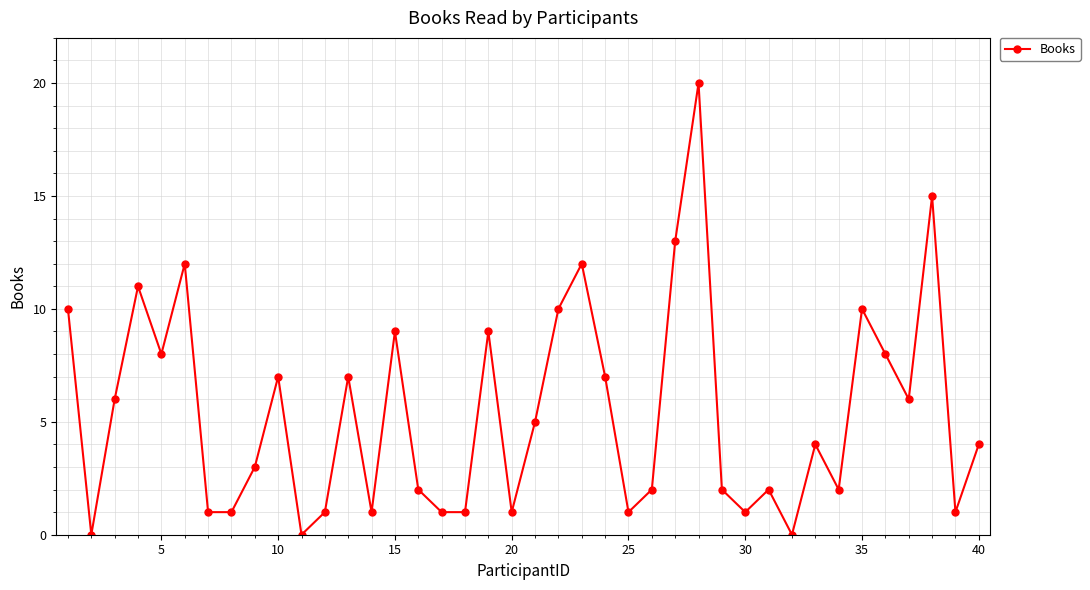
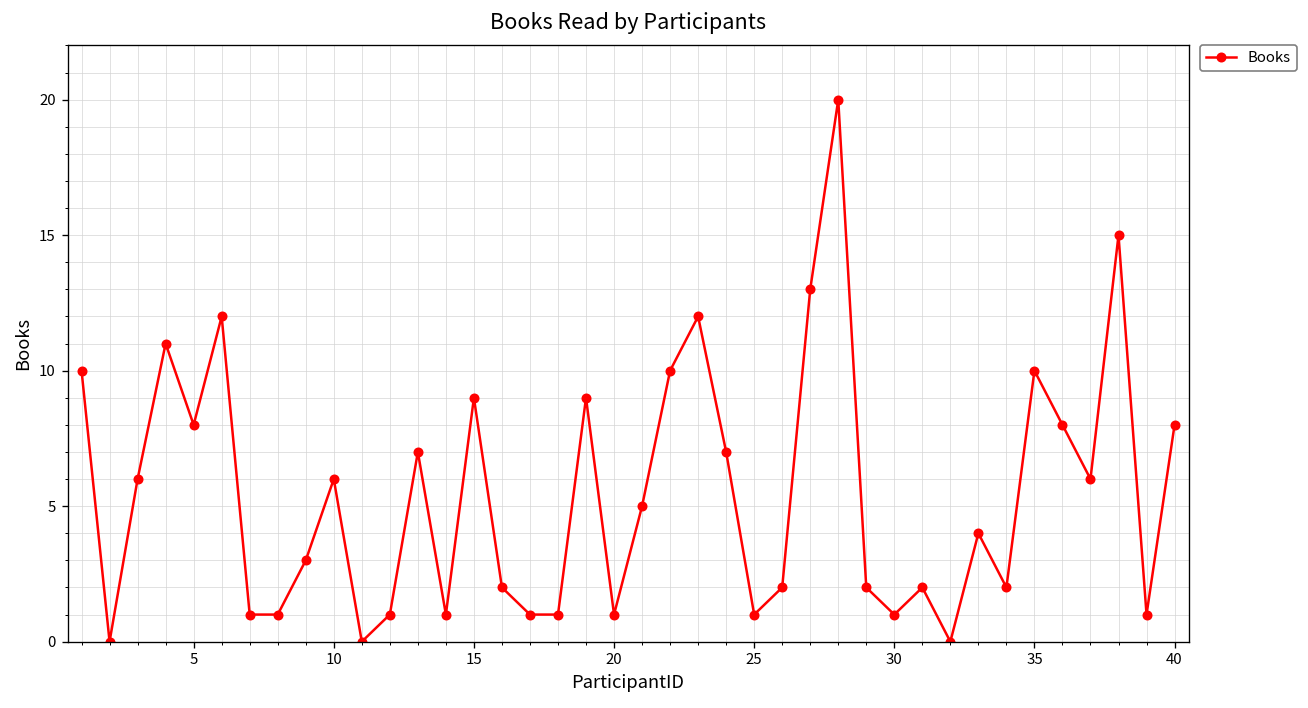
10: 7 -> 6
40: 4 -> 8
